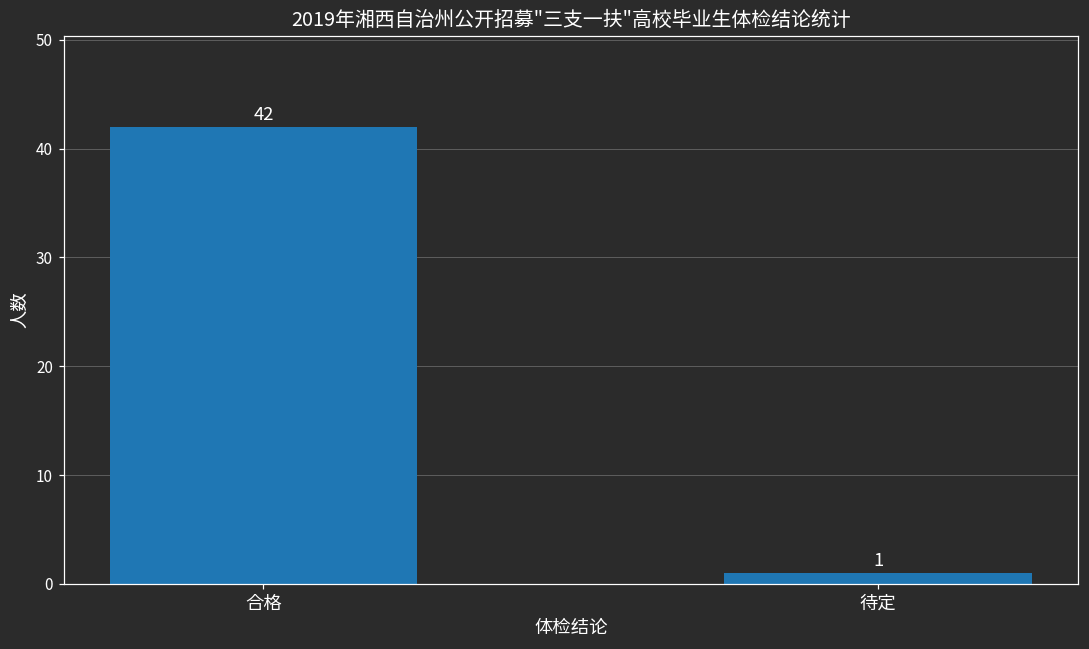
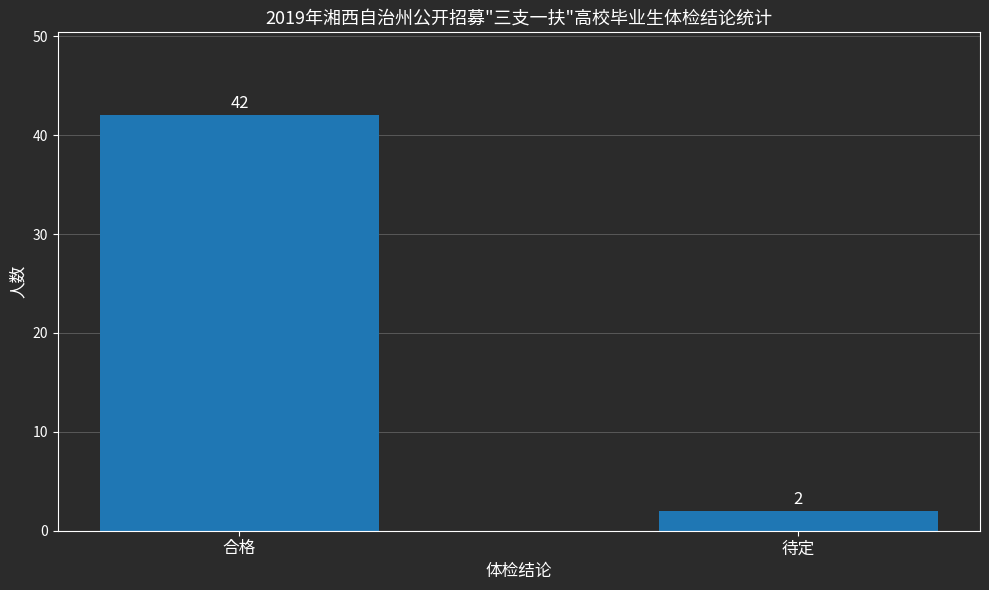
待定: 1 -> 2
